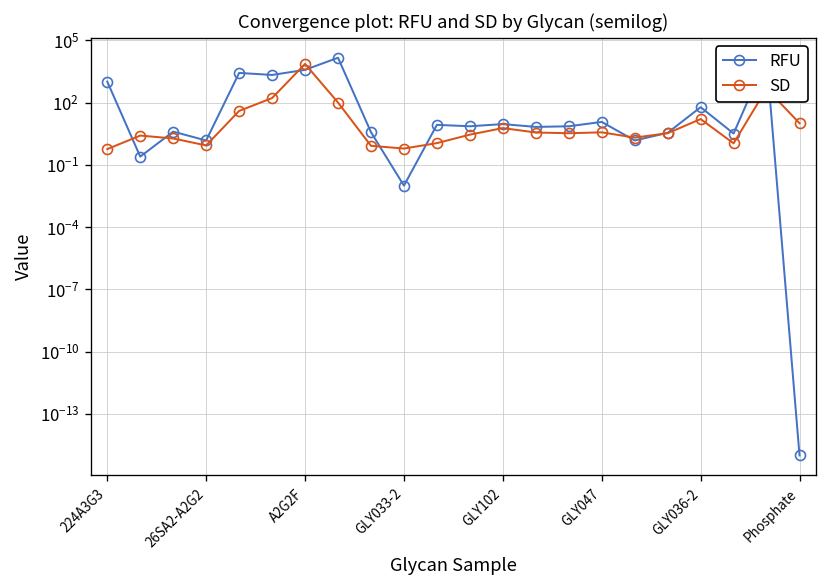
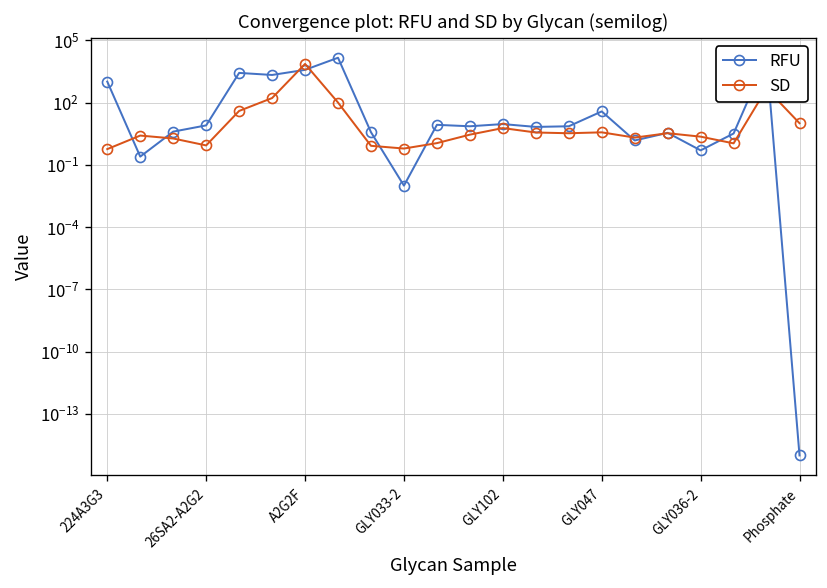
RFU, 26SA2-A2G2: 2 -> 10
RFU, GLY047: 10 -> 40
RFU, GLY036-2: 60 -> 0.5
SD, GLY036-2: 20 -> 2
